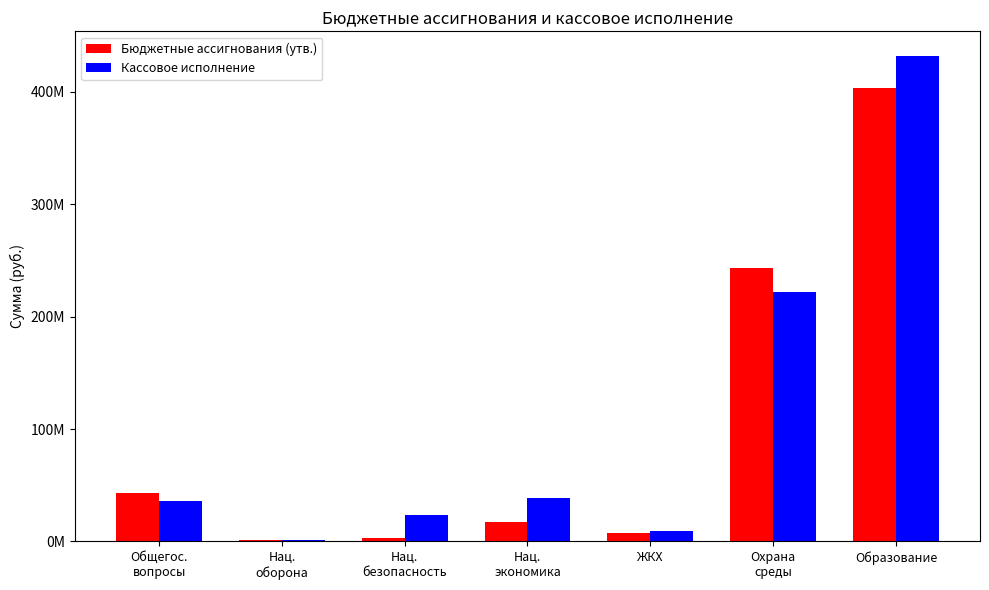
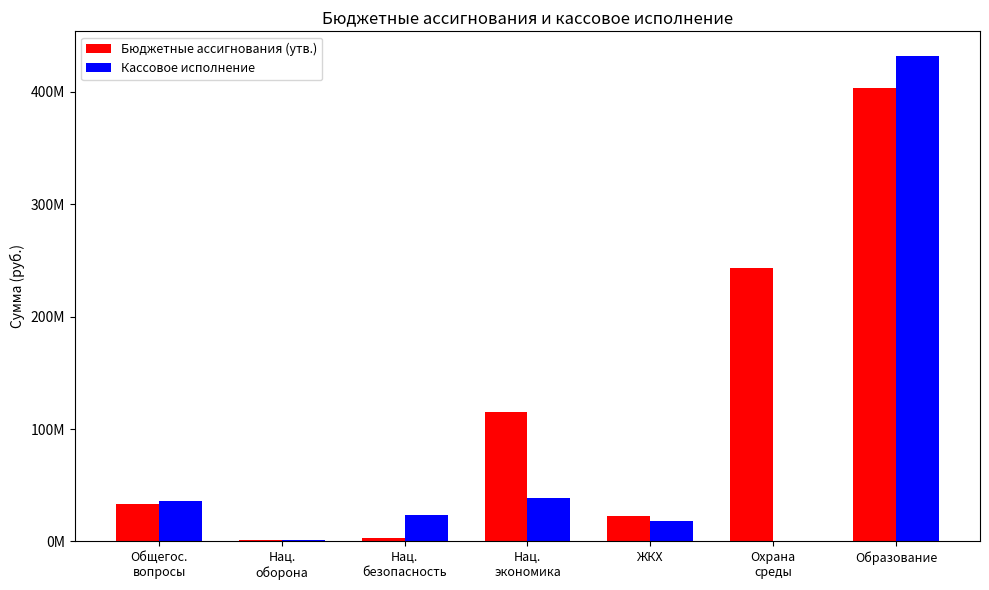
Бюджетные ассигнования (утв.), Общегос. вопросы: 43000000 -> 34000000
Бюджетные ассигнования (утв.), Нац. экономика: 18000000 -> 115000000
Бюджетные ассигнования (утв.), ЖКХ: 8000000 -> 23000000
Кассовое исполнение, ЖКХ: 10000000 -> 18000000
Кассовое исполнение, Охрана среды: 222000000 -> 1000000
